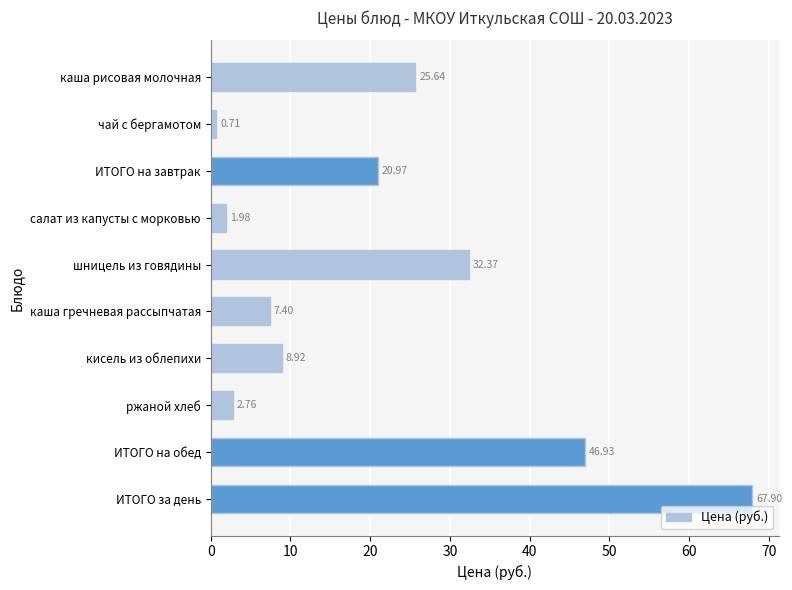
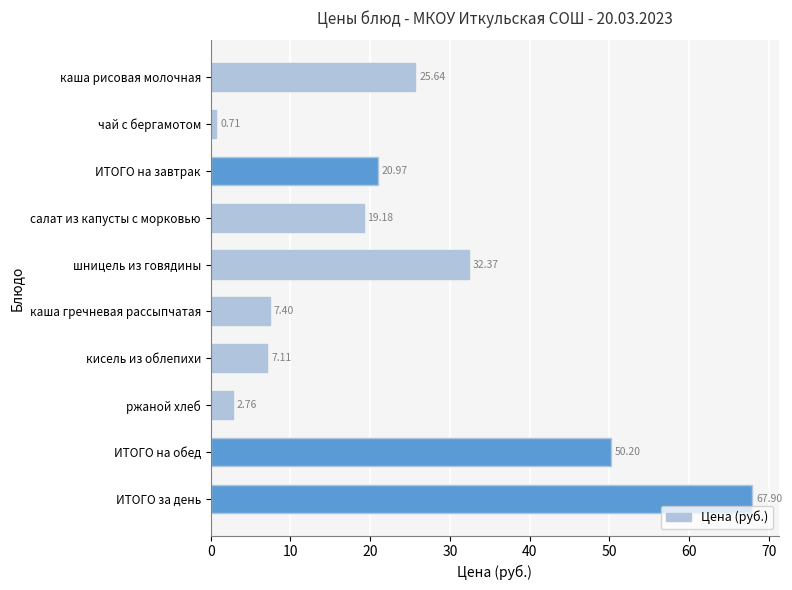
салат из капусты с морковью: 1.98 -> 19.18
кисель из облепихи: 8.92 -> 7.11
ИТОГО на обед: 46.93 -> 50.20
